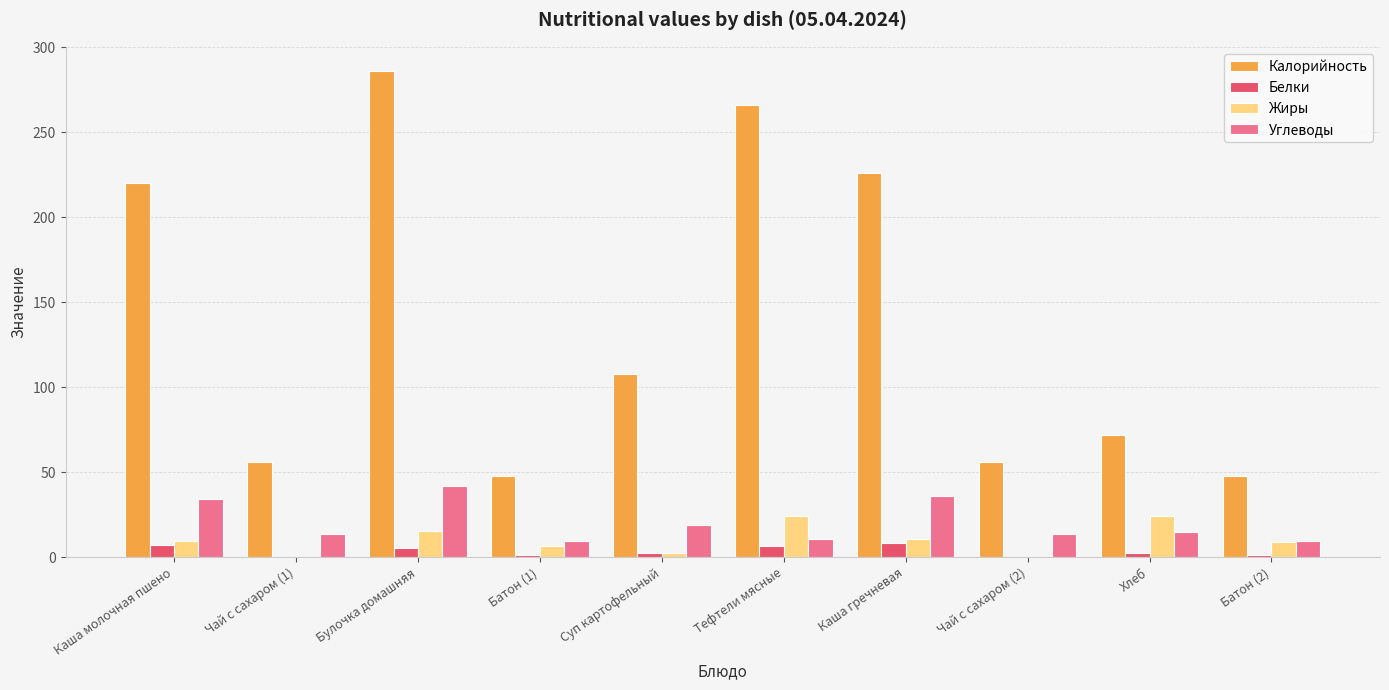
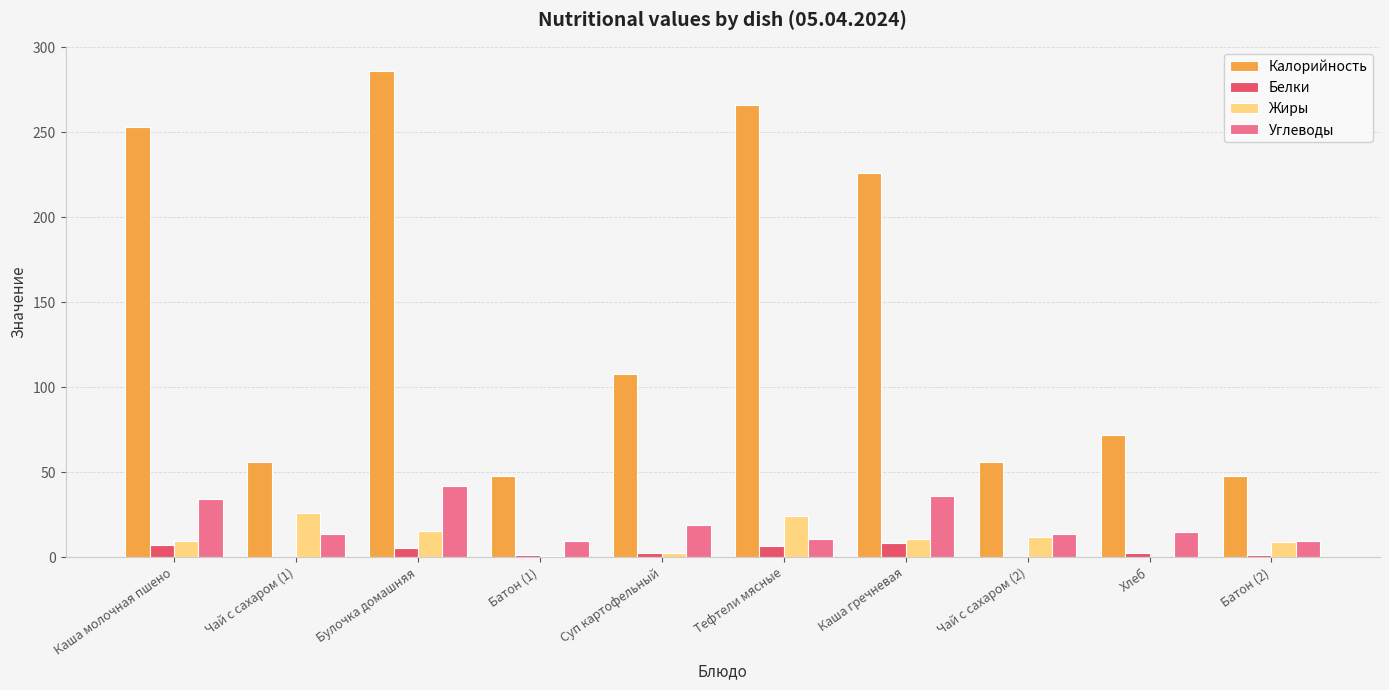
Калорийность, Каша молочная пшено: 220 -> 253
Жиры, Чай с сахаром (1): 0 -> 26
Жиры, Батон (1): 6 -> 1
Жиры, Чай с сахаром (2): 0 -> 12
Жиры, Хлеб: 25 -> 0
